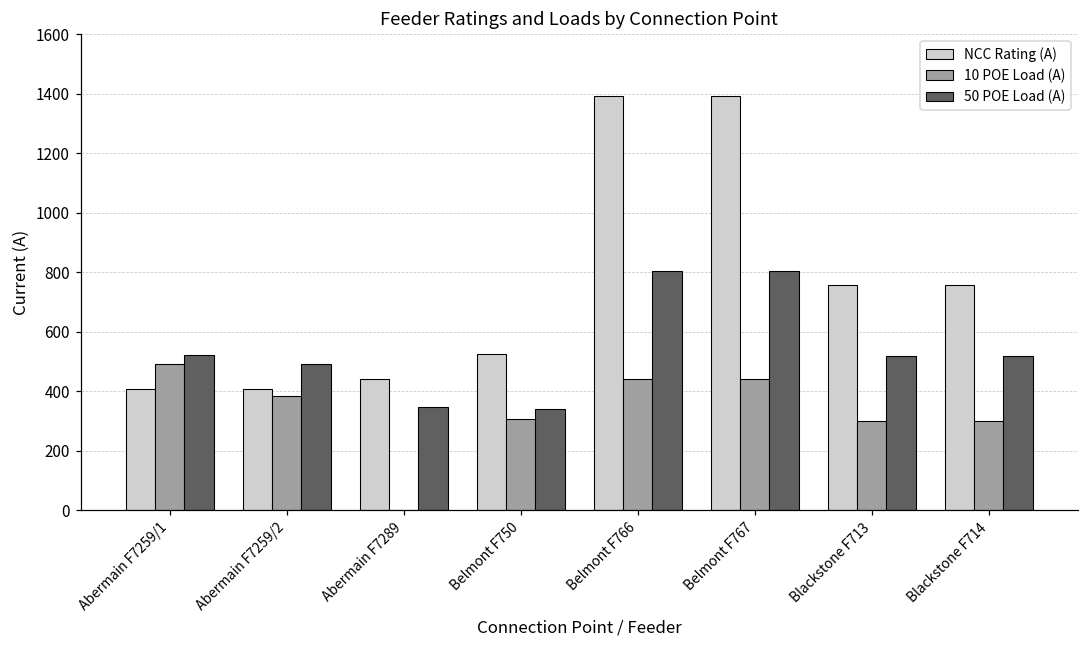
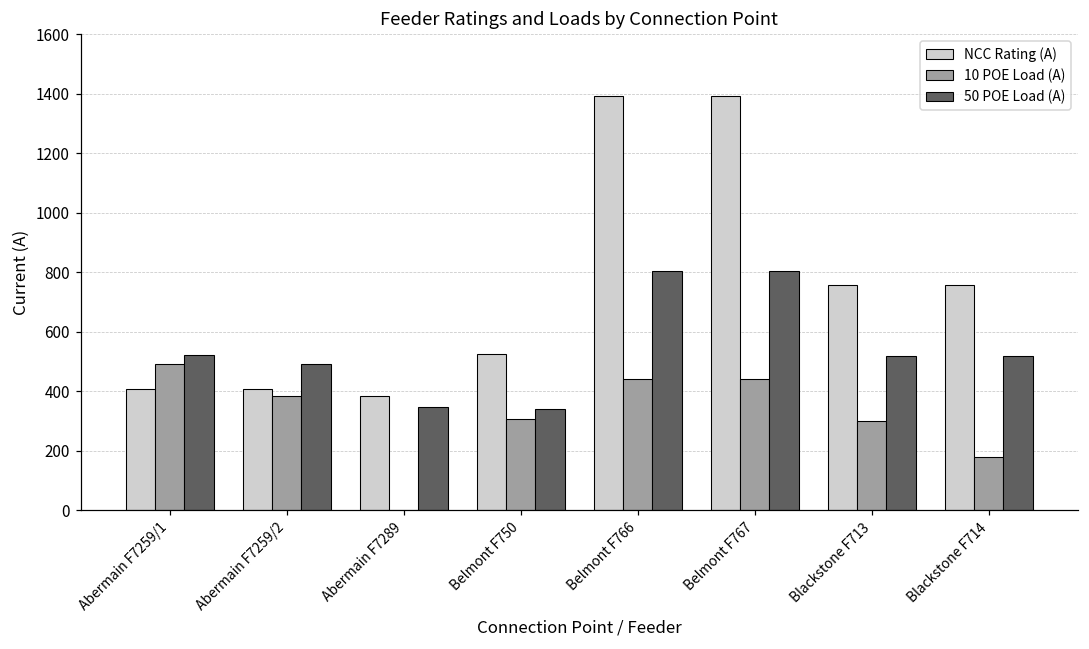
NCC Rating (A), Abermain F7289: 440 -> 380
10 POE Load (A), Blackstone F714: 300 -> 180
